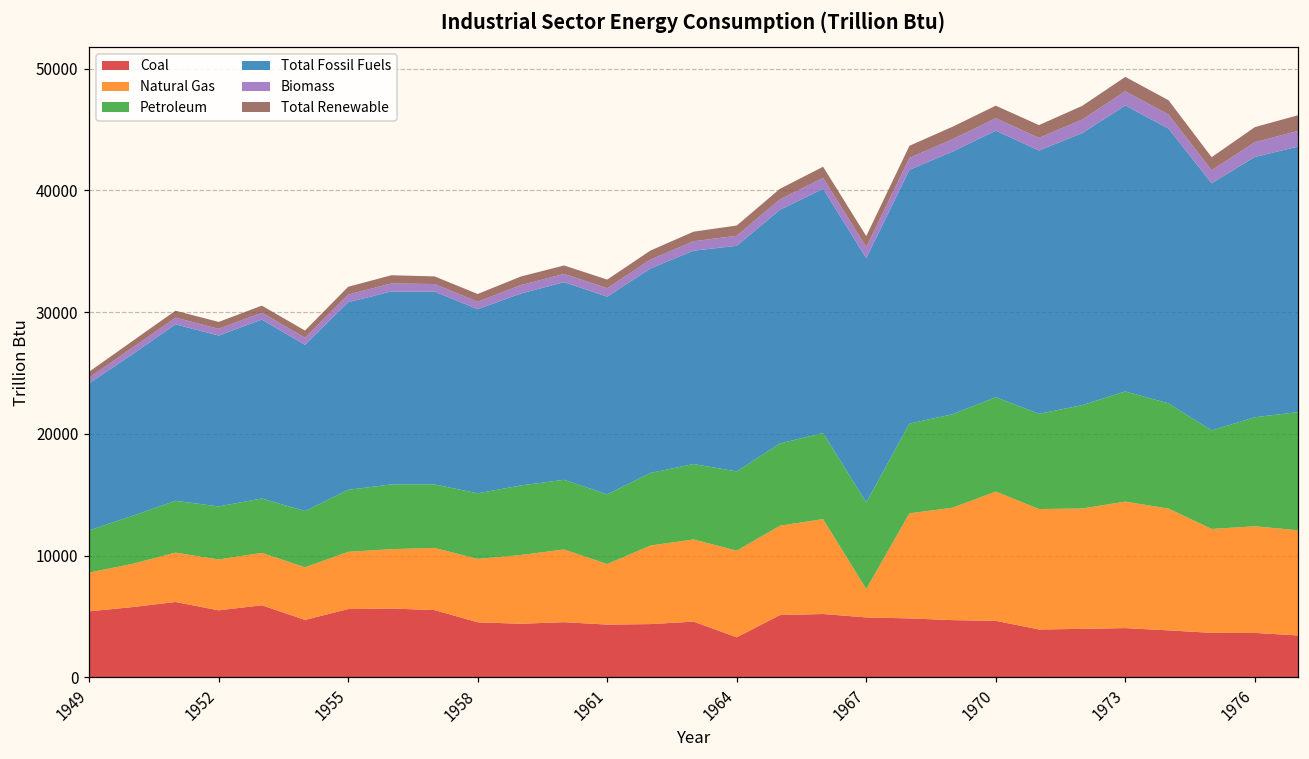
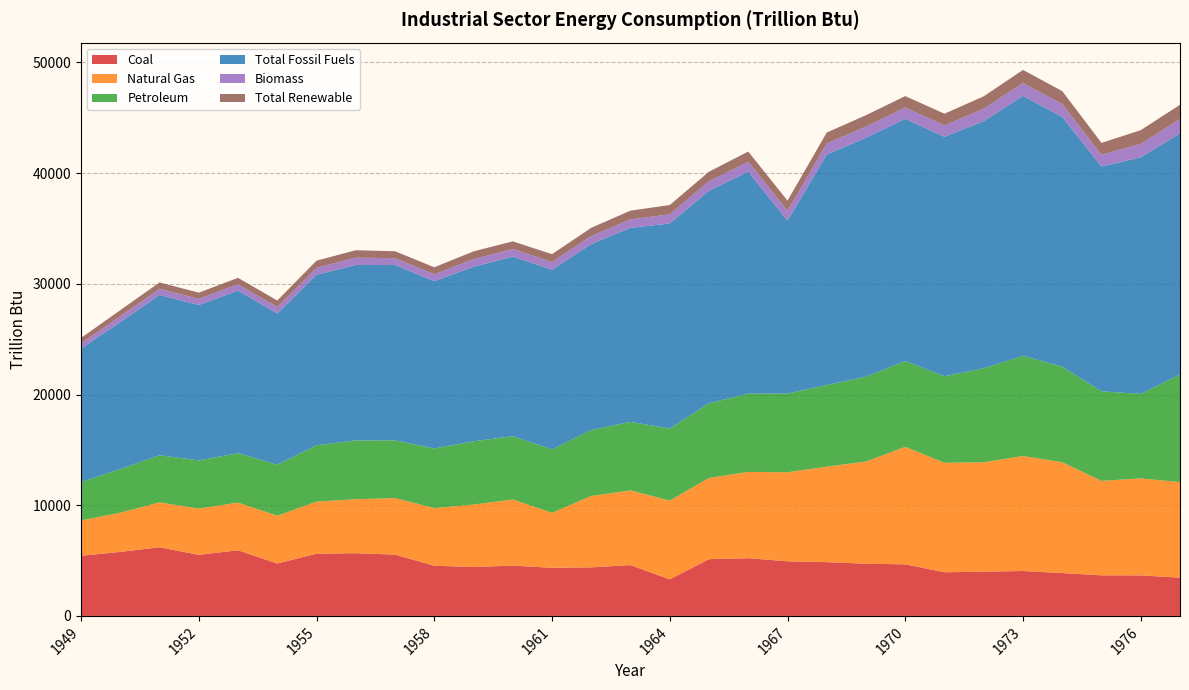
Natural Gas, 1967: 2300 -> 8000
Total Fossil Fuels, 1967: 20100 -> 15600
Petroleum, 1976: 9000 -> 7600
